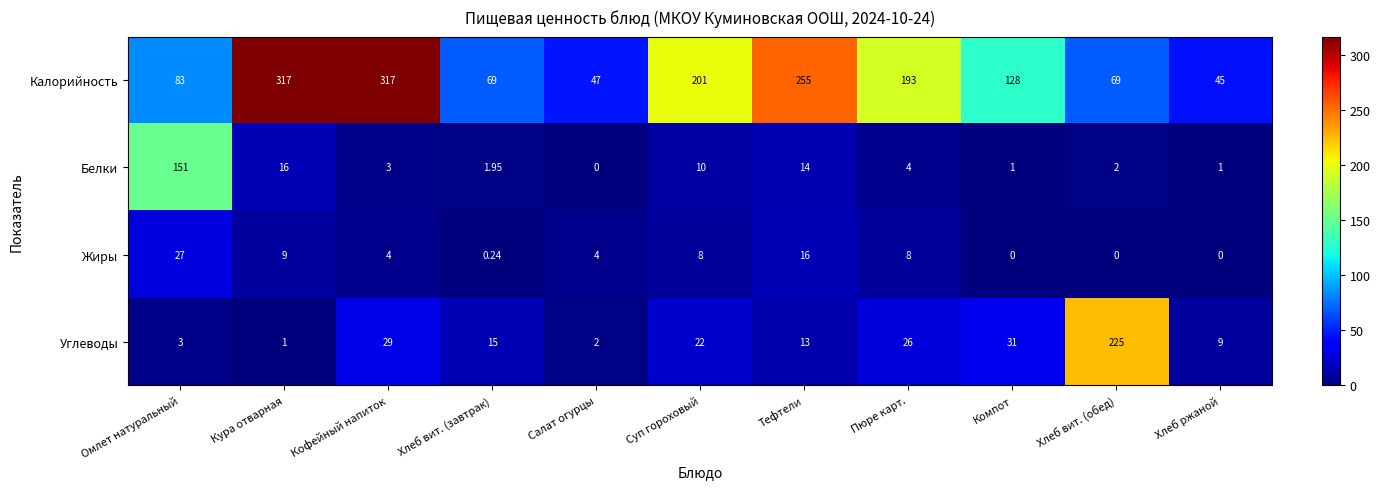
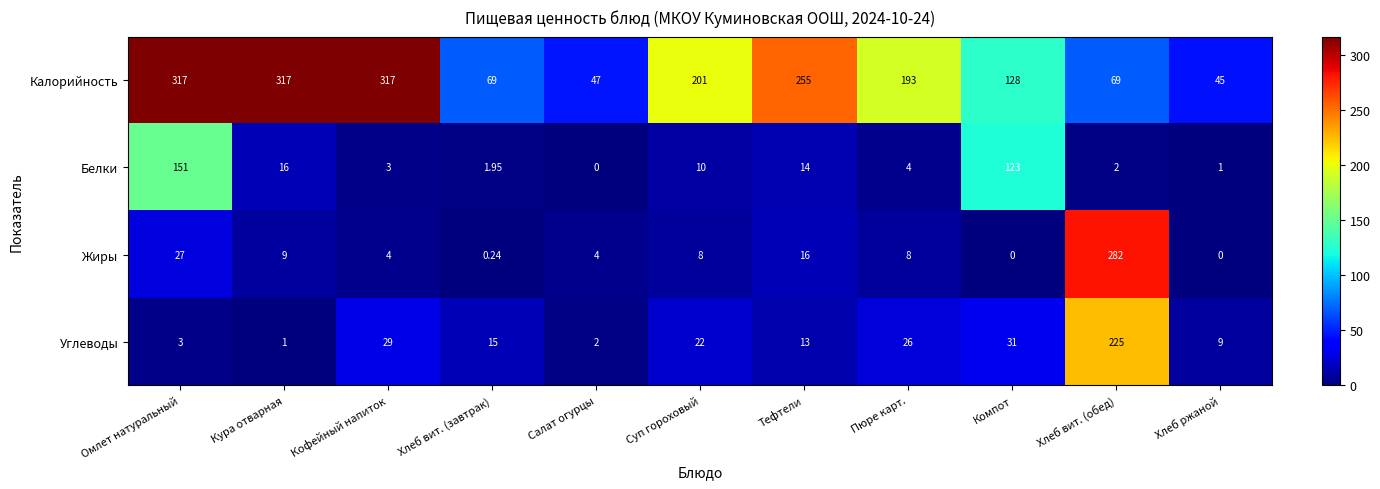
Калорийность, Омлет натуральный: 83 -> 317
Белки, Компот: 1 -> 123
Жиры, Хлеб вит. (обед): 0 -> 282
